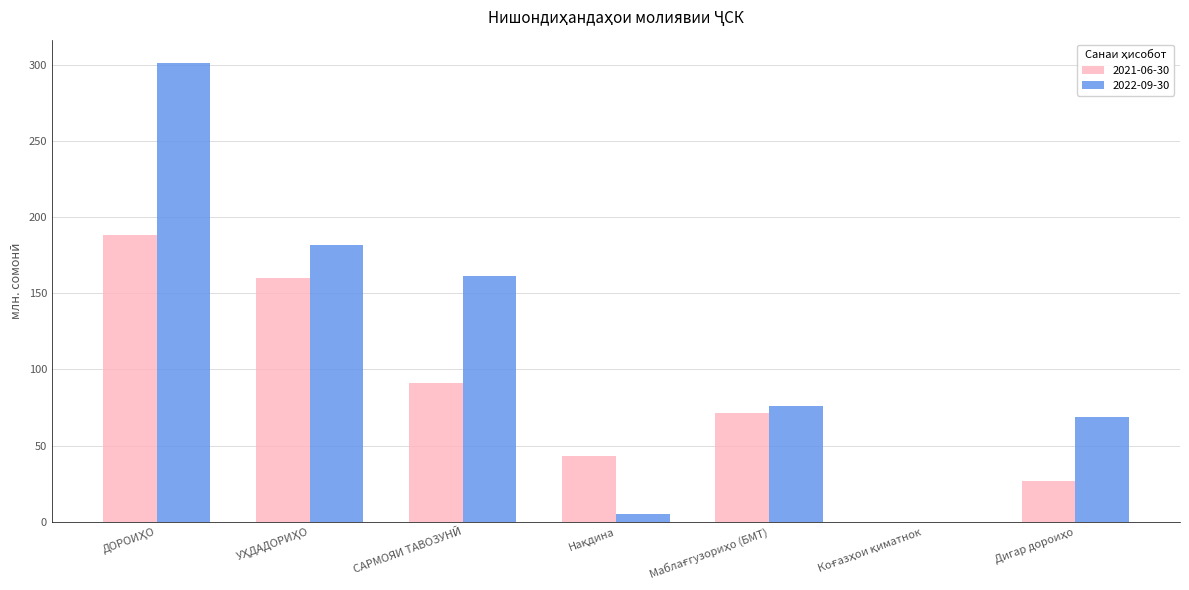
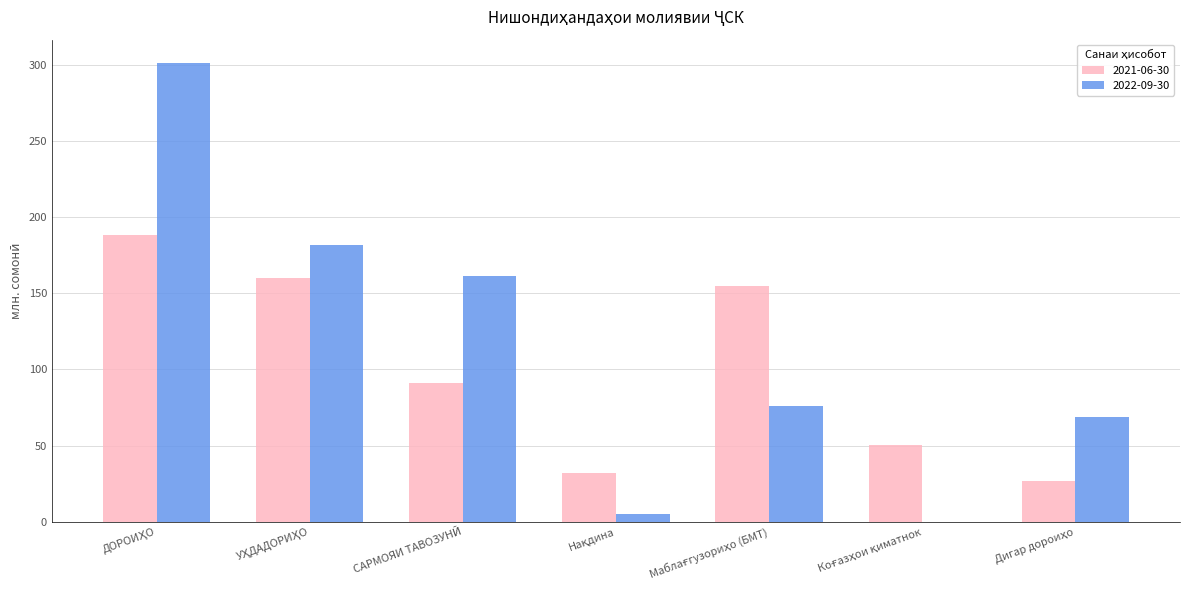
2021-06-30, Нақдина: 43 -> 32
2021-06-30, Маблағгузориҳо (БМТ): 71 -> 155
2021-06-30, Коғазҳои қиматнок: 0 -> 50
